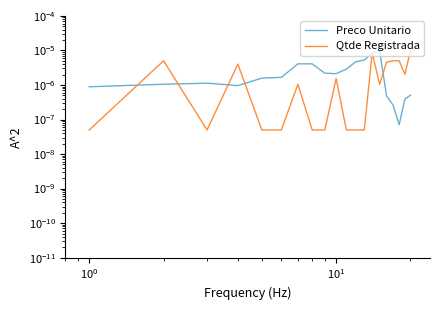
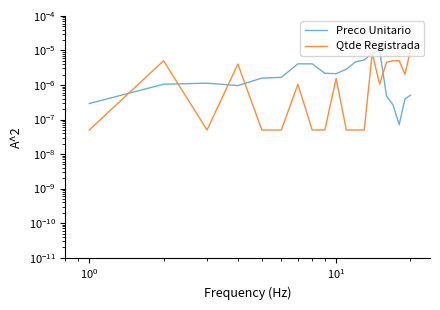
Preco Unitario, 10^0: 0.0000009 -> 0.0000003
